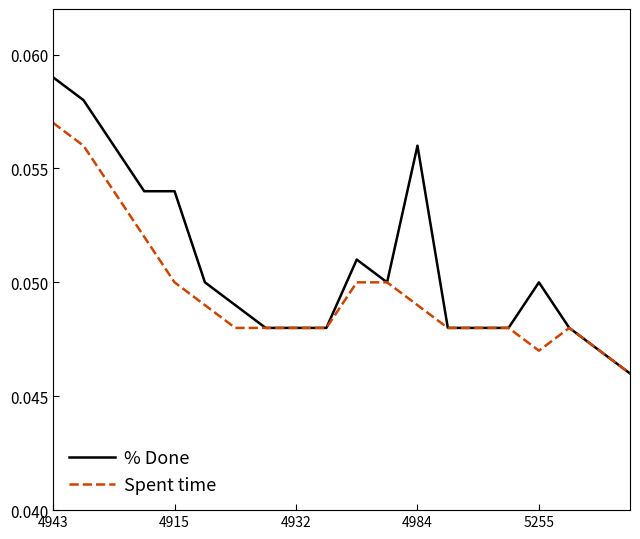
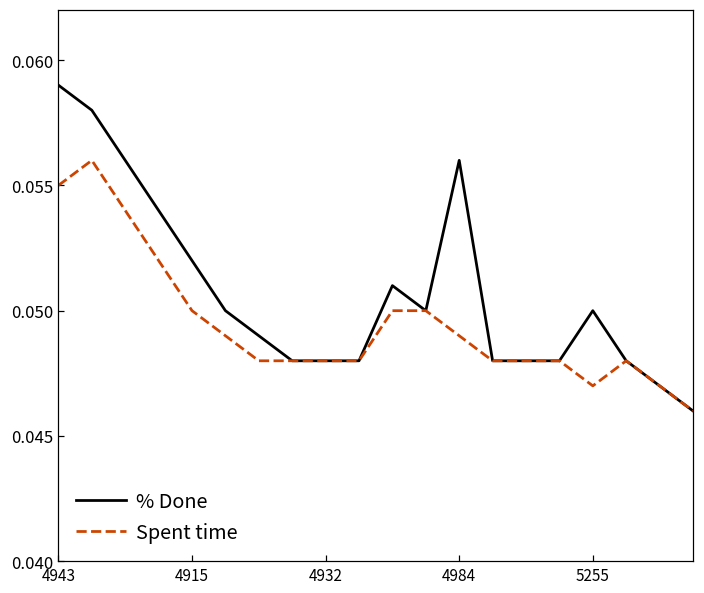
Spent time, 4943: 0.057 -> 0.055
% Done, 4915: 0.054 -> 0.052
